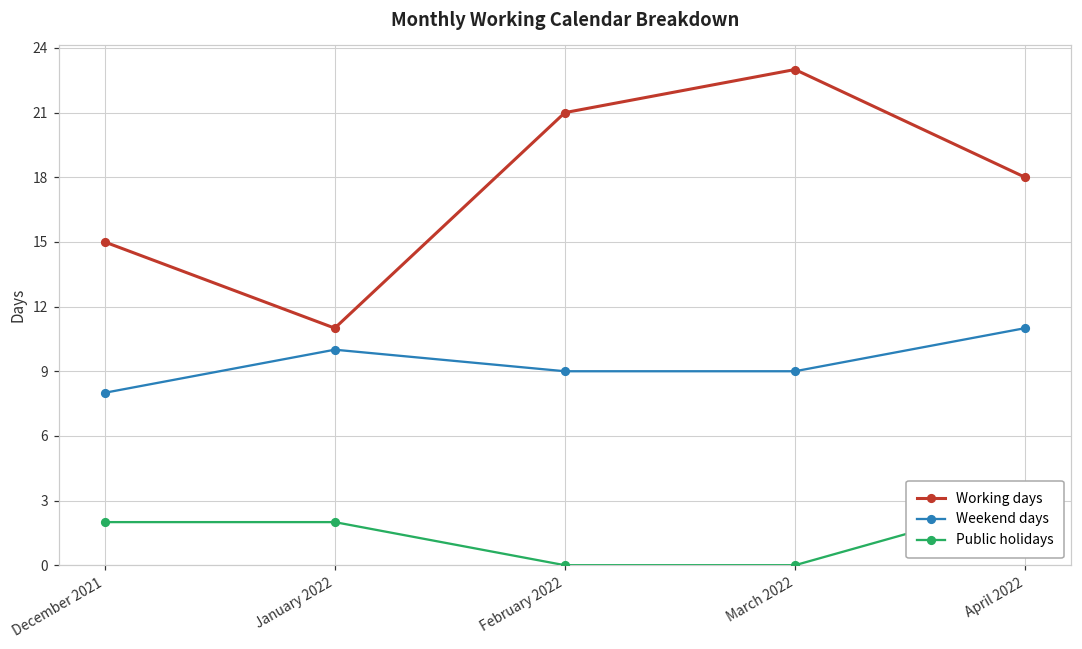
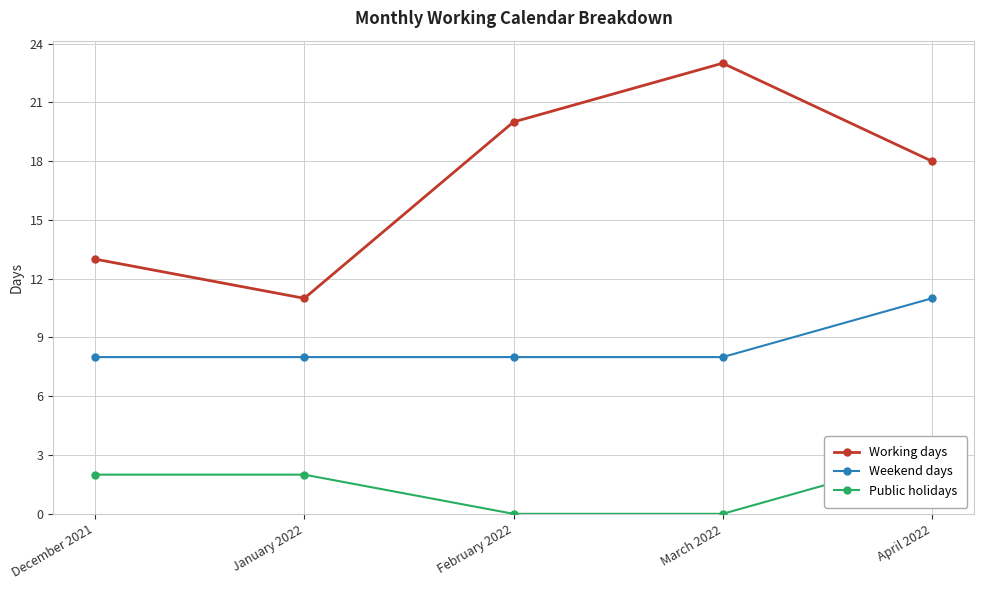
Working days, December 2021: 15 -> 13
Weekend days, January 2022: 10 -> 8
Working days, February 2022: 21 -> 20
Weekend days, February 2022: 9 -> 8
Weekend days, March 2022: 9 -> 8
